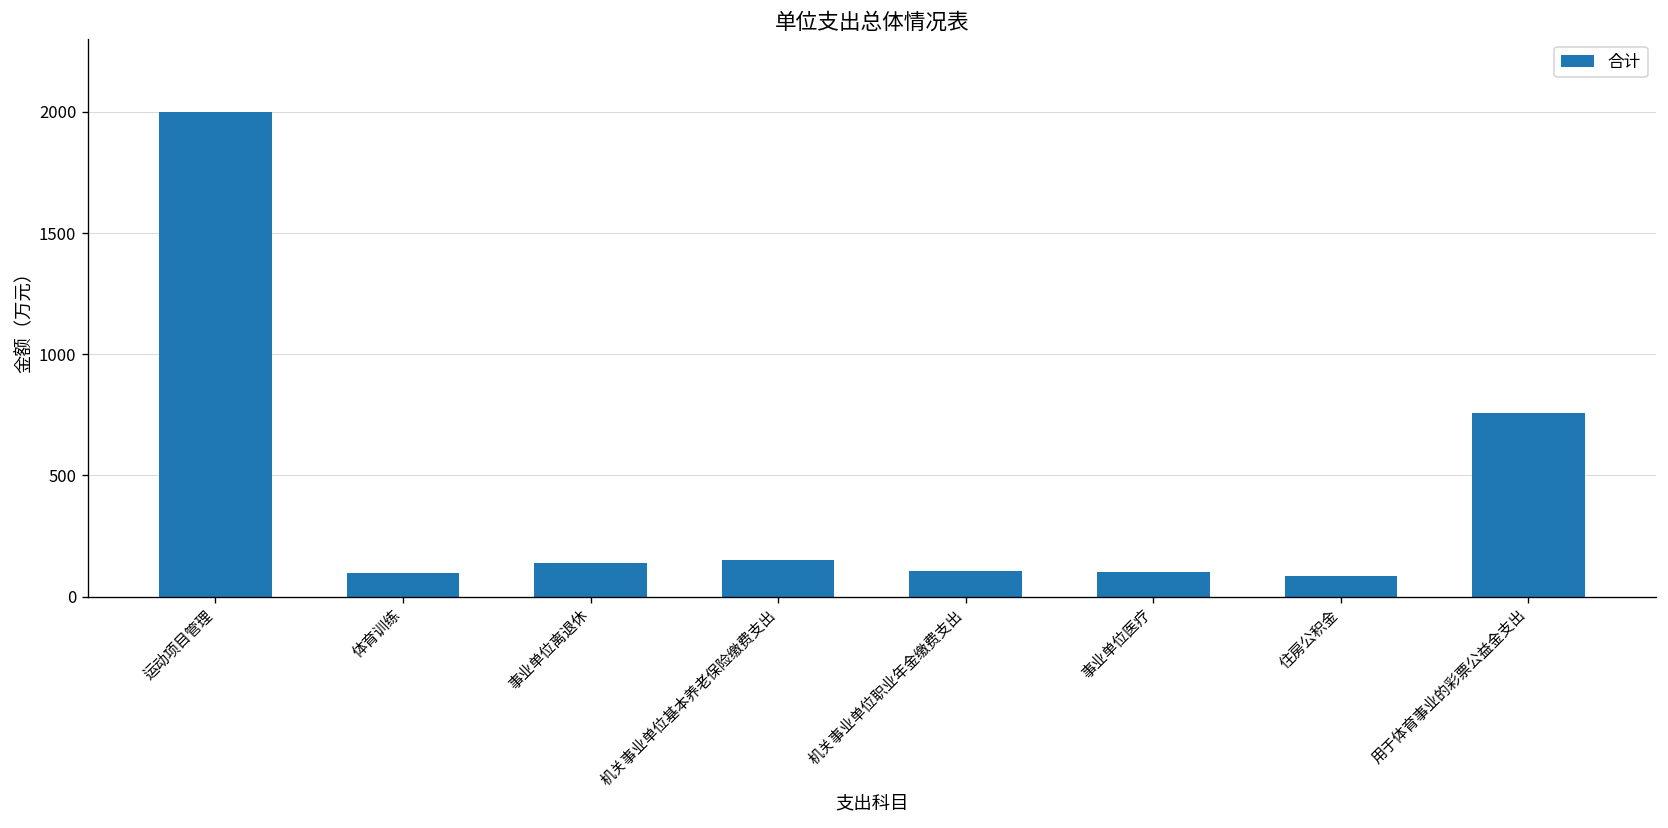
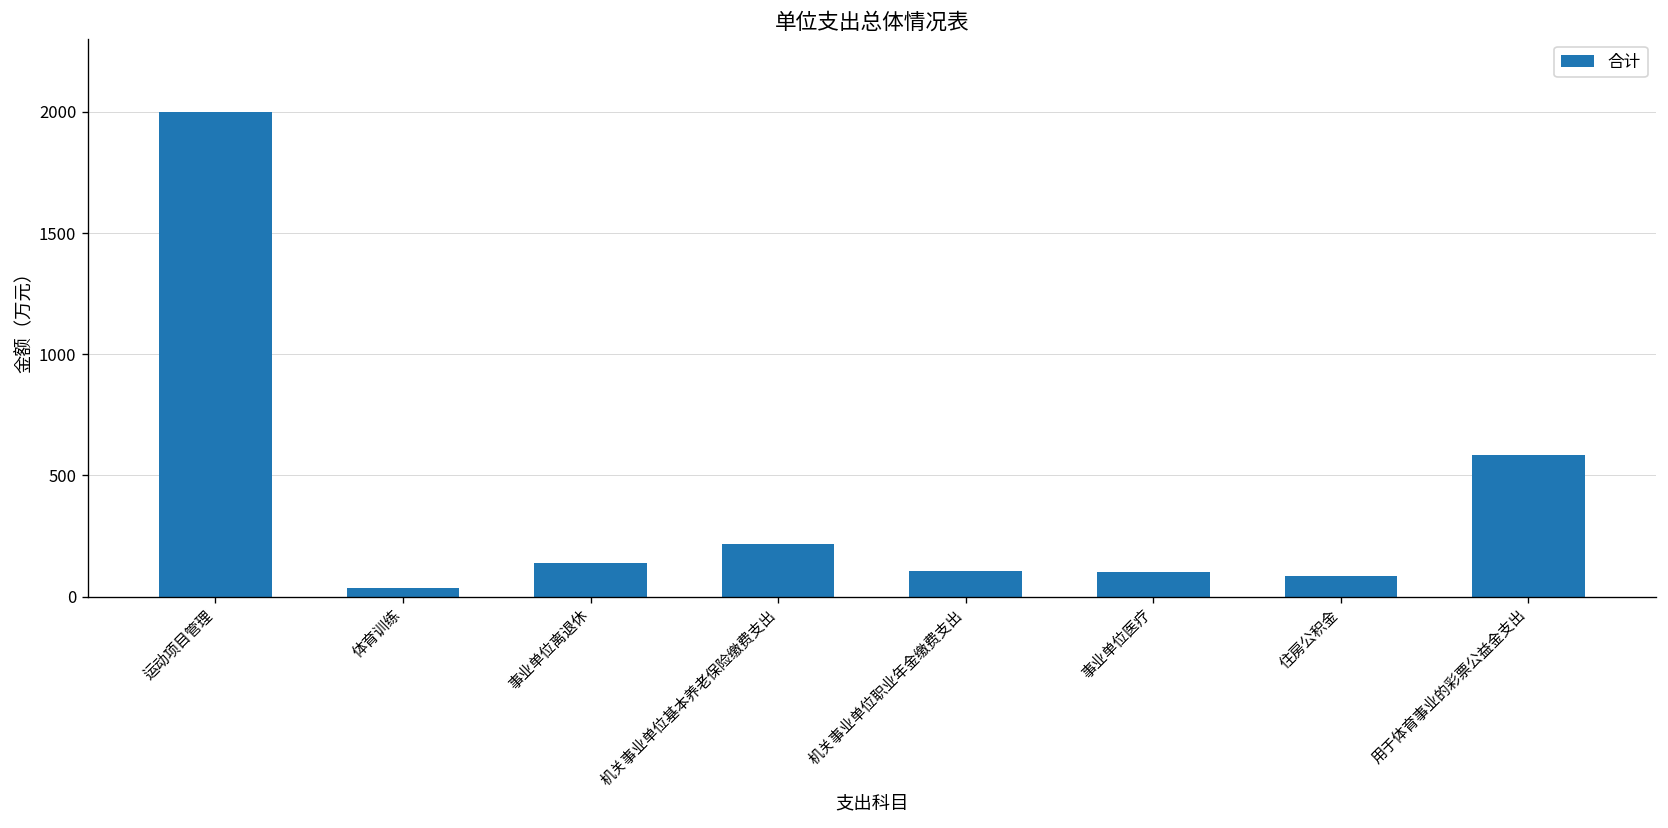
体育训练: 100 -> 30
机关事业单位基本养老保险缴费支出: 150 -> 210
用于体育事业的彩票公益金支出: 760 -> 580
